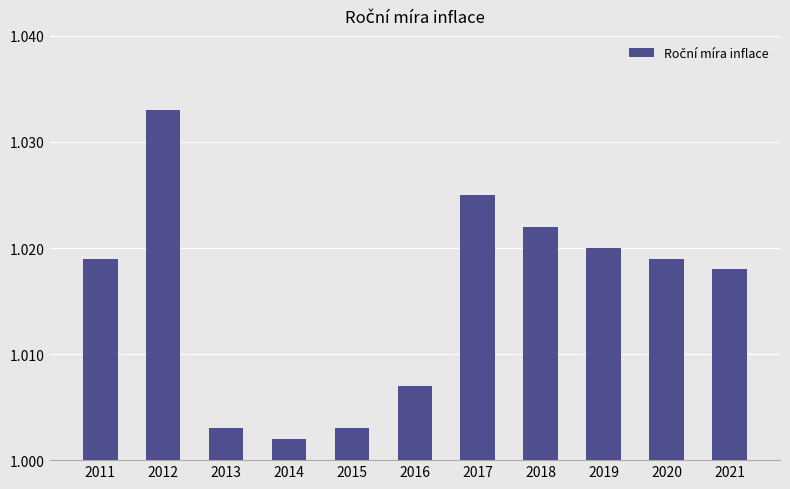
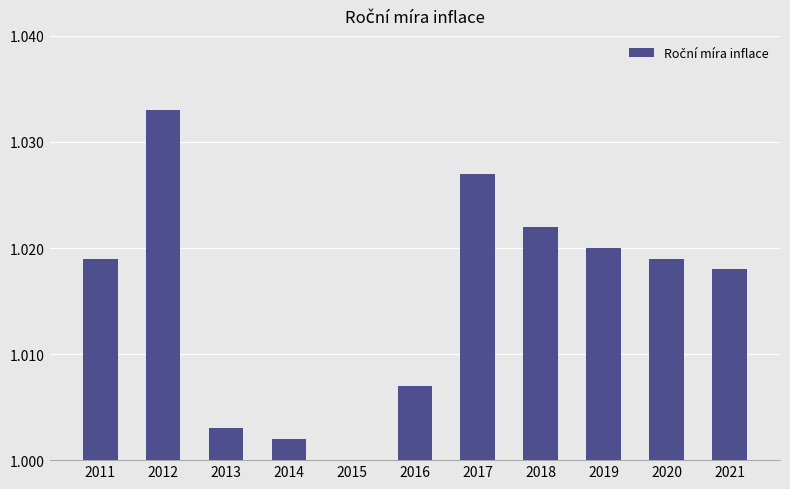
2015: 1.003 -> 1.000
2017: 1.025 -> 1.027
